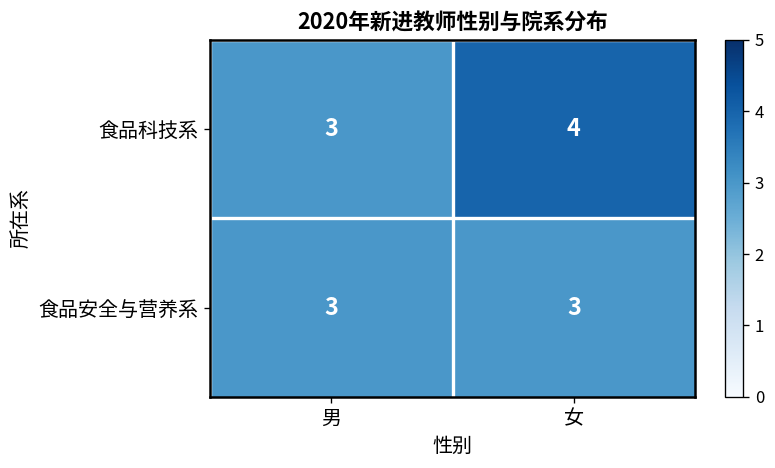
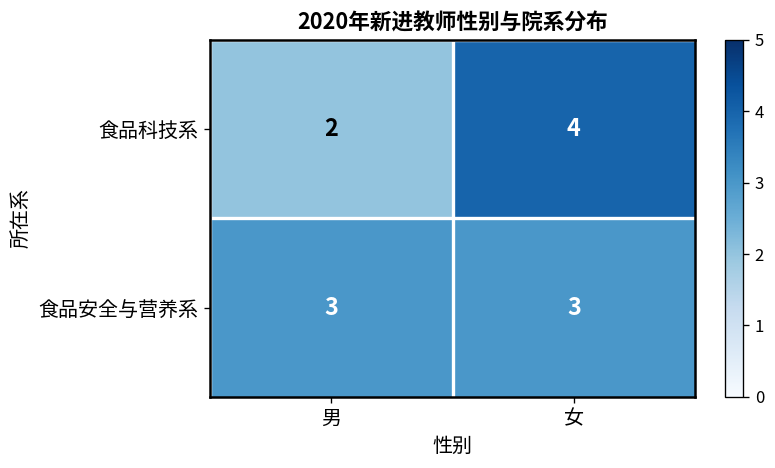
食品科技系, 男: 3 -> 2
